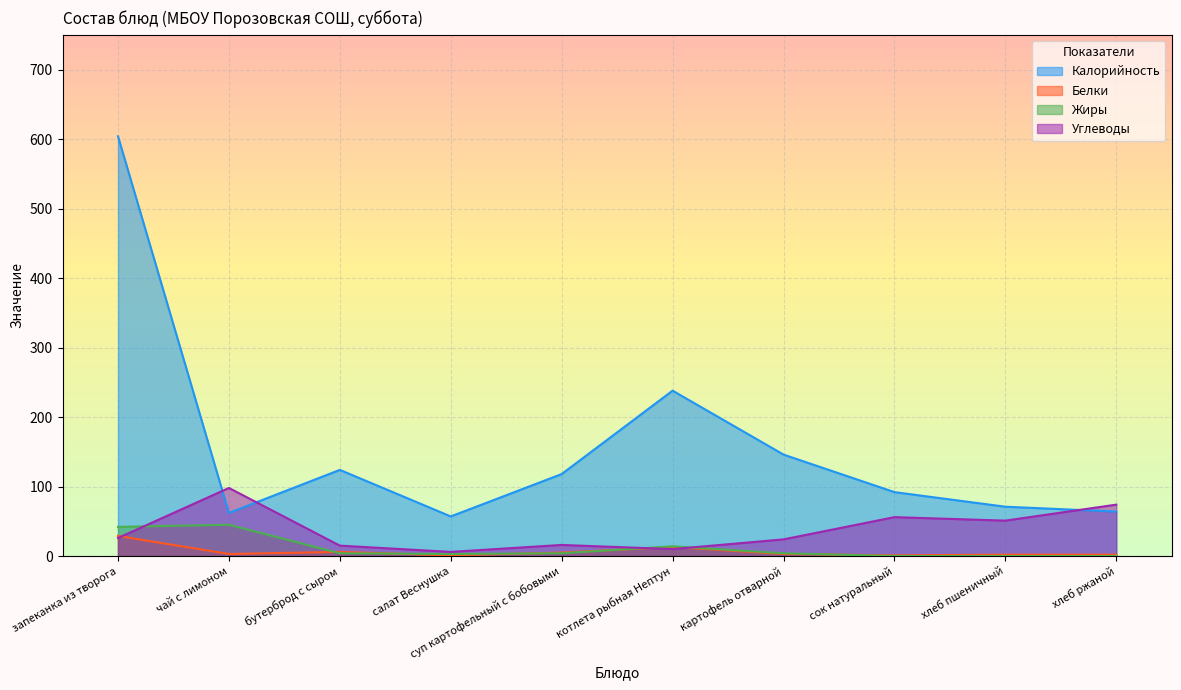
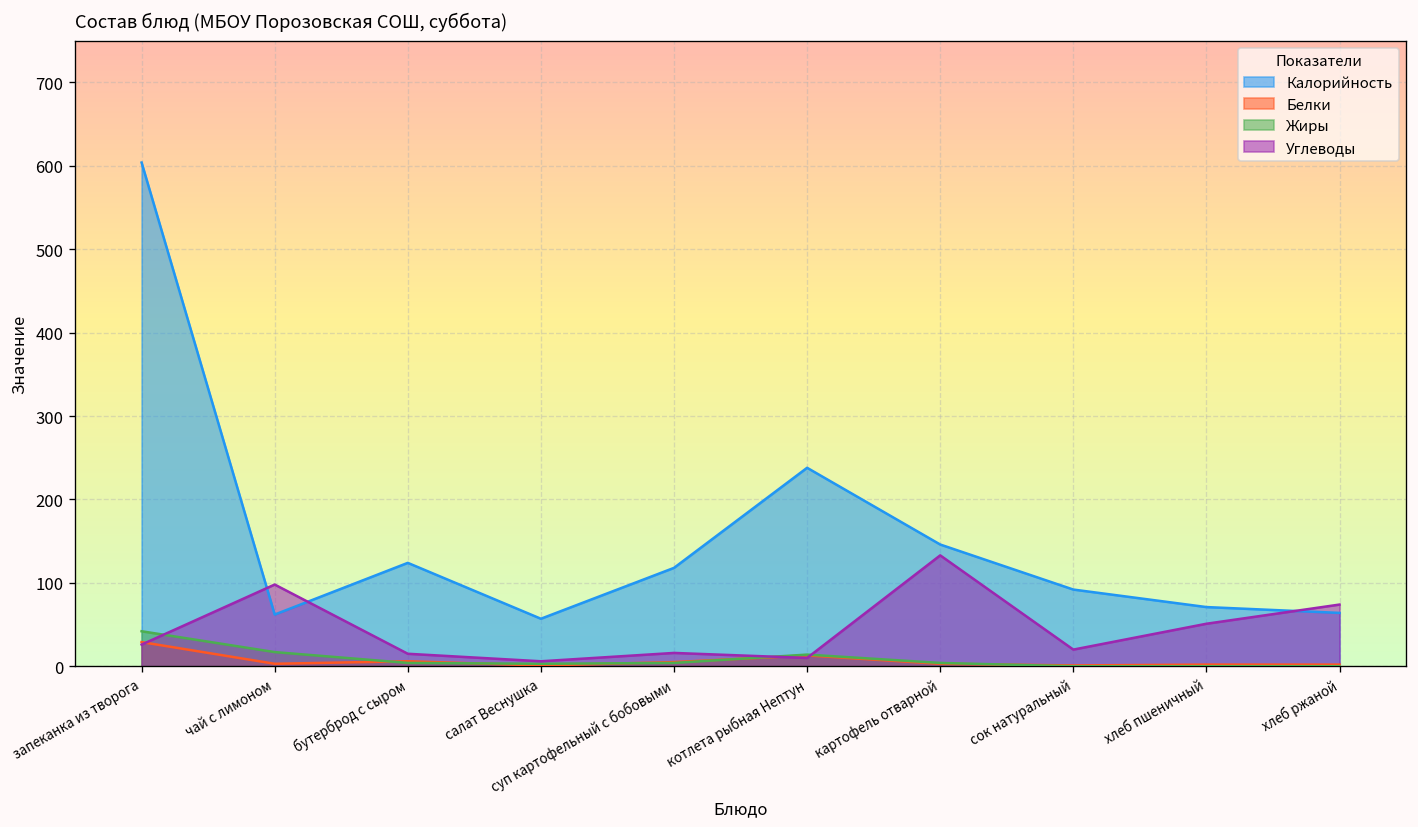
Жиры, чай с лимоном: 50 -> 20
Углеводы, картофель отварной: 20 -> 130
Углеводы, сок натуральный: 60 -> 20
